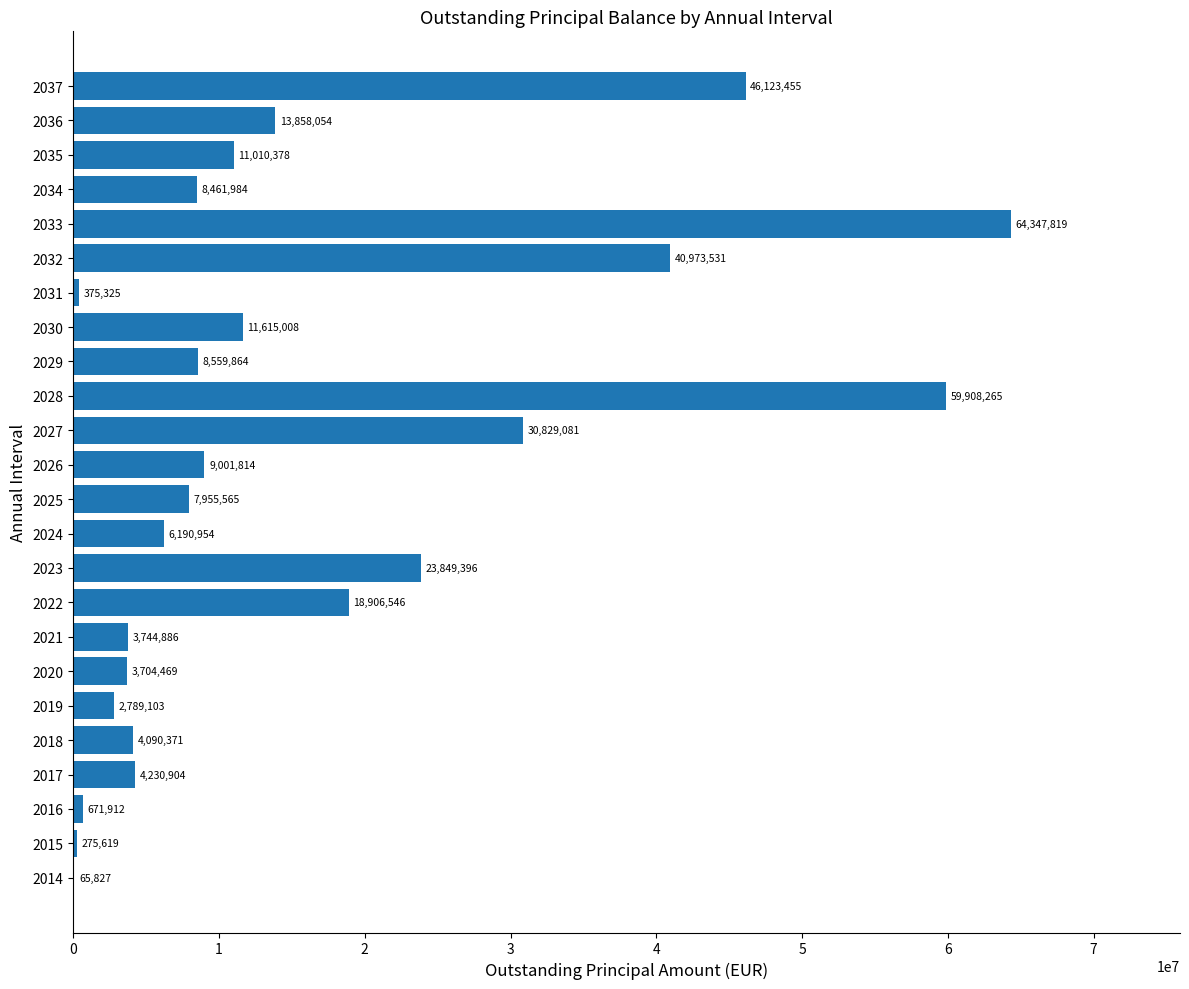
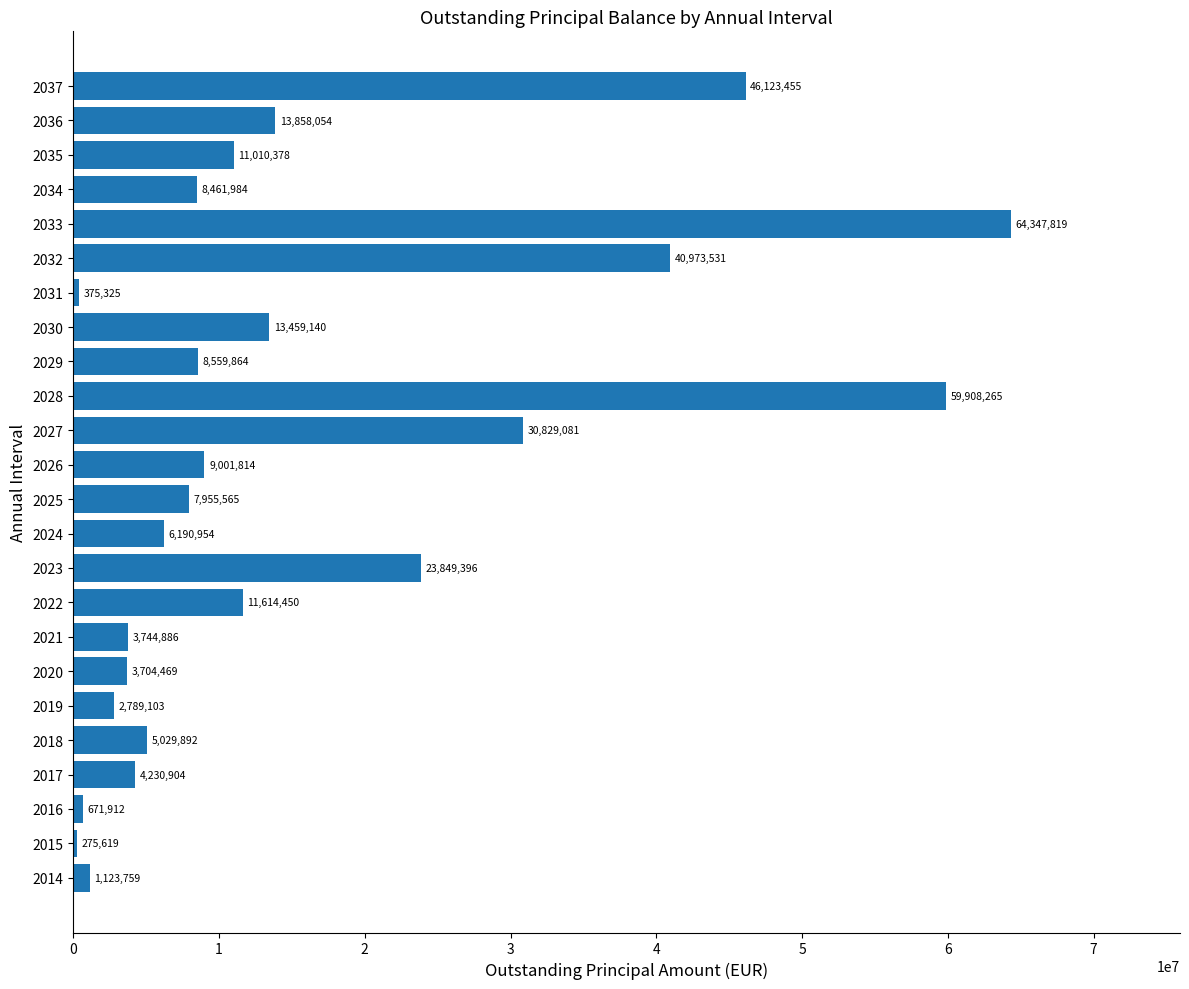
2030: 11,615,008 -> 13,459,140
2022: 18,906,546 -> 11,614,450
2018: 4,090,371 -> 5,029,892
2014: 65,827 -> 1,123,759
